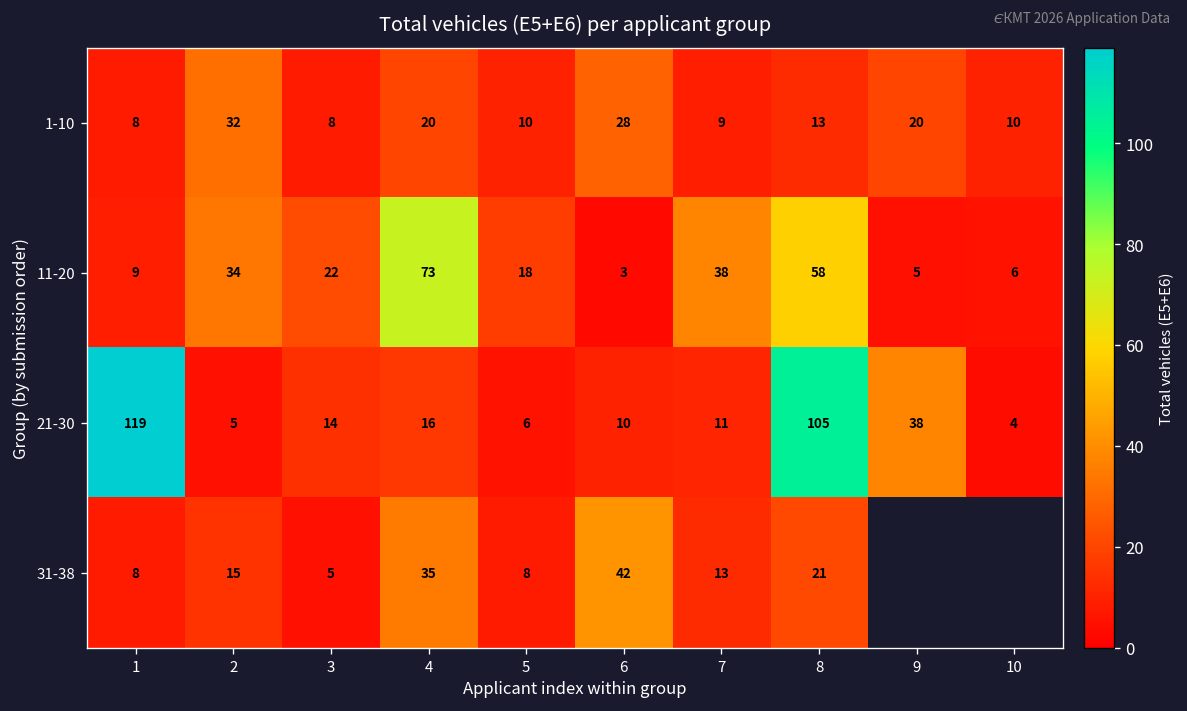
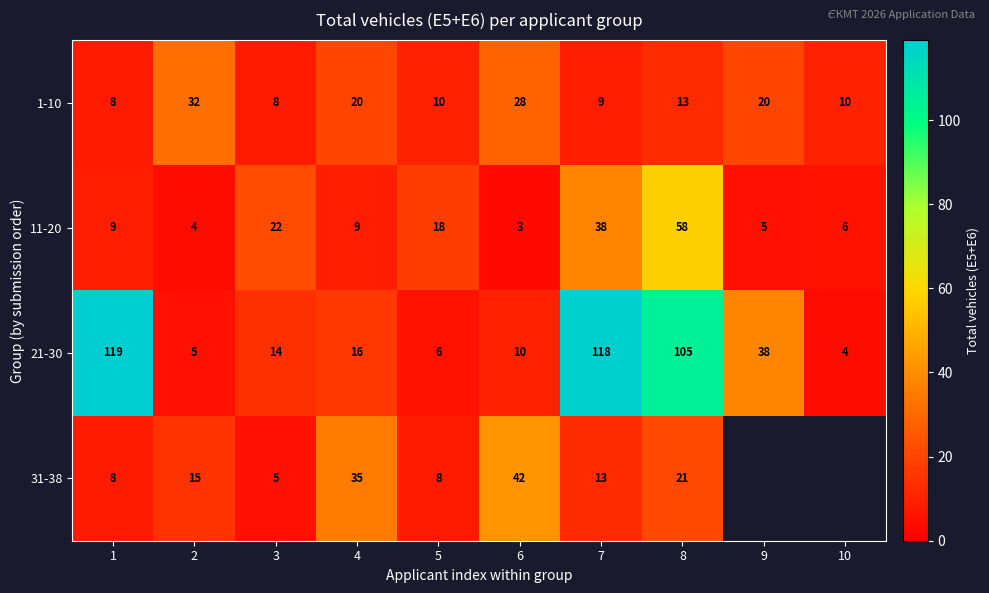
11-20, 2: 34 -> 4
11-20, 4: 73 -> 9
21-30, 7: 11 -> 118
